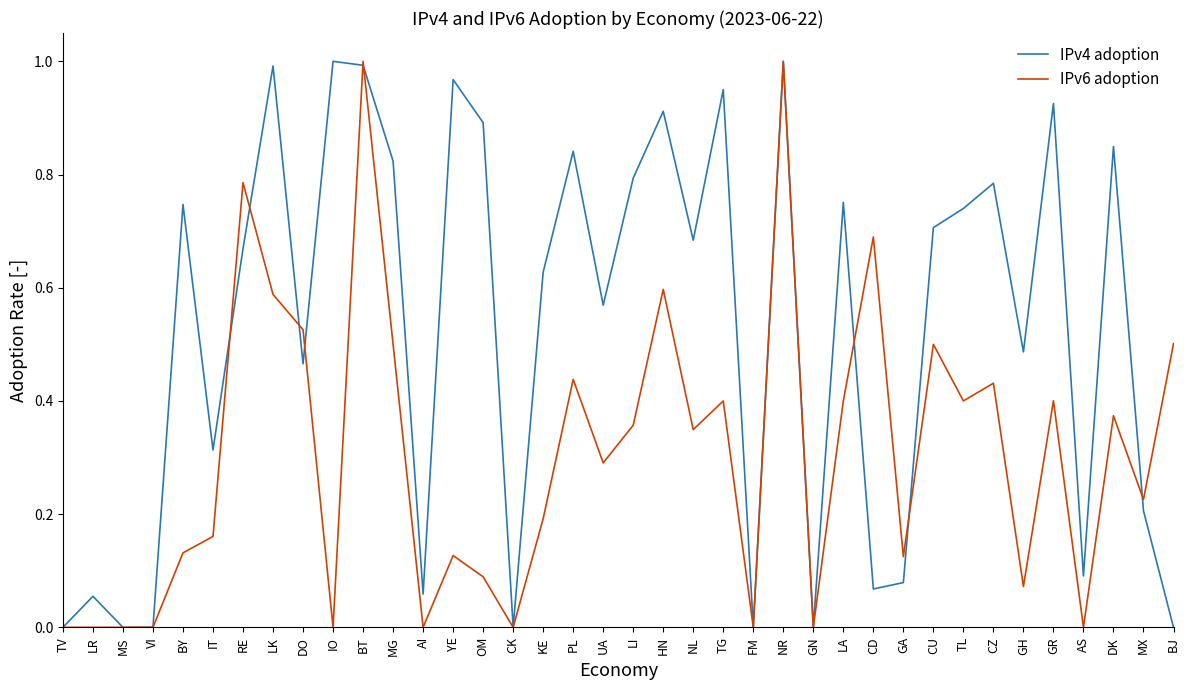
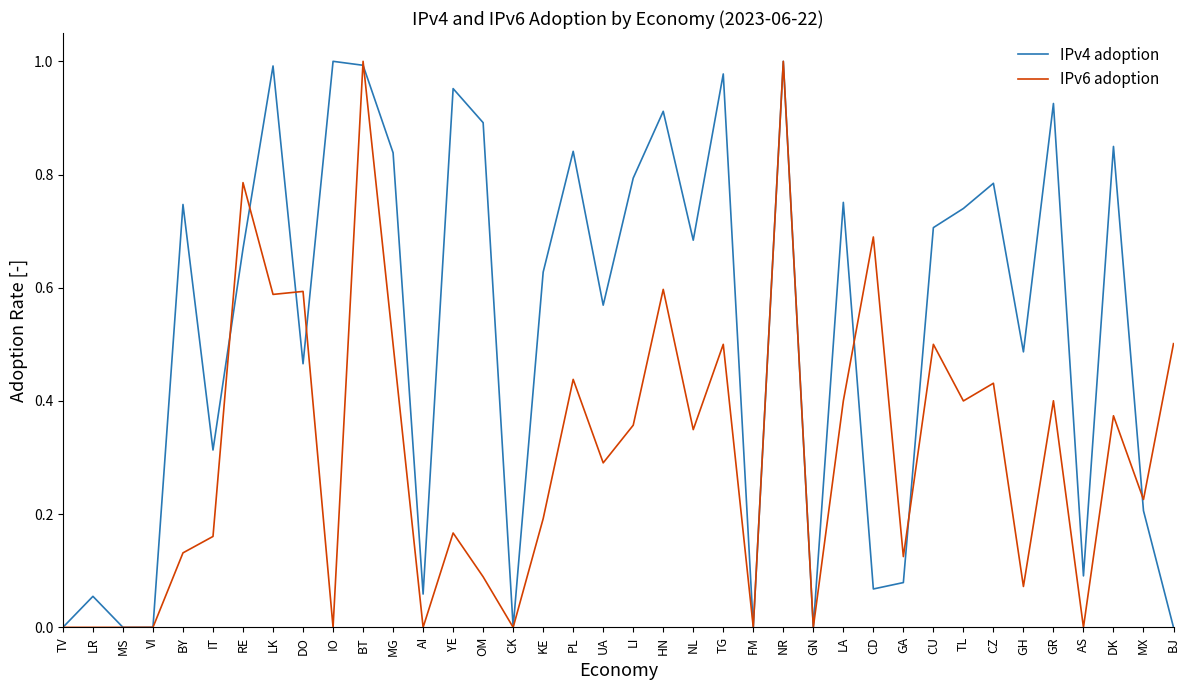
IPv6 adoption, DO: 0.53 -> 0.59
IPv4 adoption, MG: 0.82 -> 0.84
IPv4 adoption, YE: 0.97 -> 0.95
IPv6 adoption, YE: 0.13 -> 0.17
IPv4 adoption, TG: 0.95 -> 0.98
IPv6 adoption, TG: 0.4 -> 0.5
